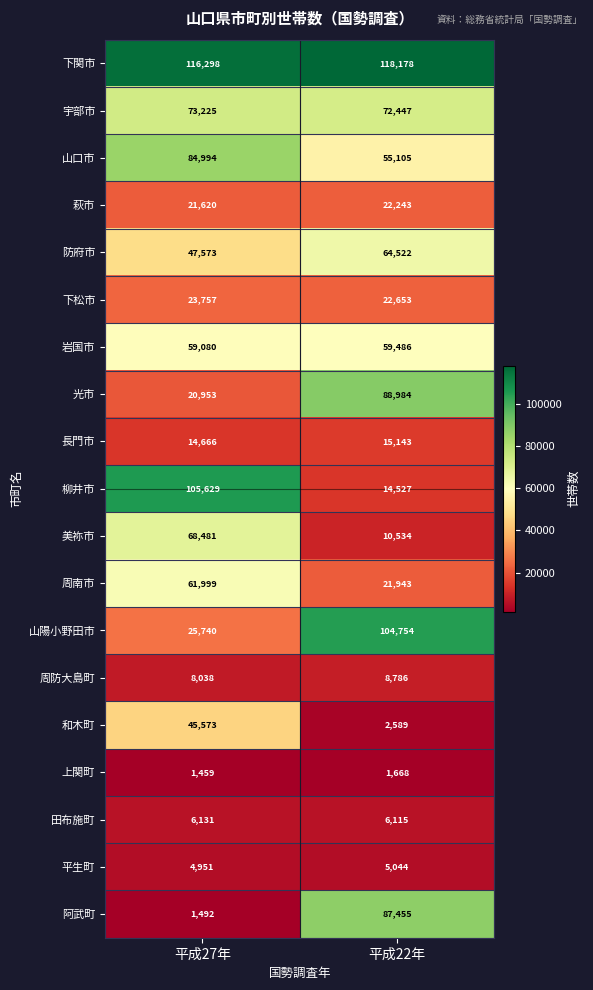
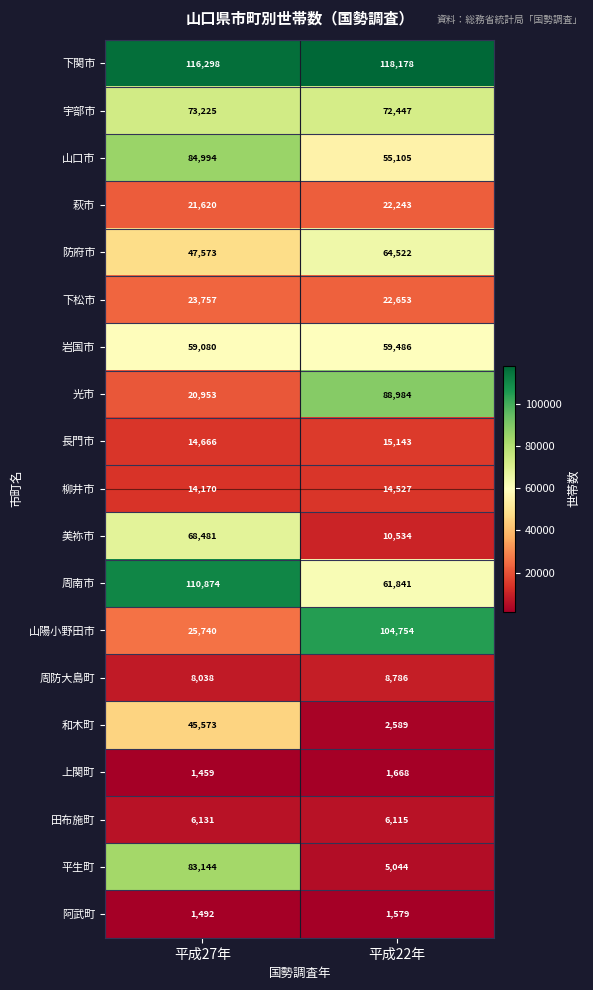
柳井市, 平成27年: 105,629 -> 14,170
周南市, 平成27年: 61,999 -> 110,874
周南市, 平成22年: 21,943 -> 61,841
平生町, 平成27年: 4,951 -> 83,144
阿武町, 平成22年: 87,455 -> 1,579
